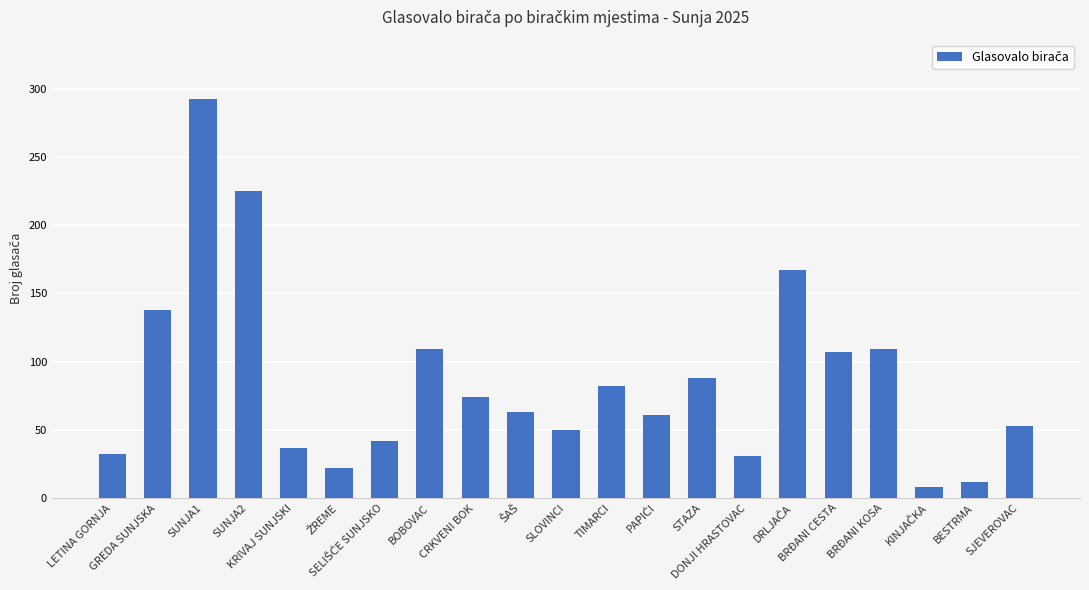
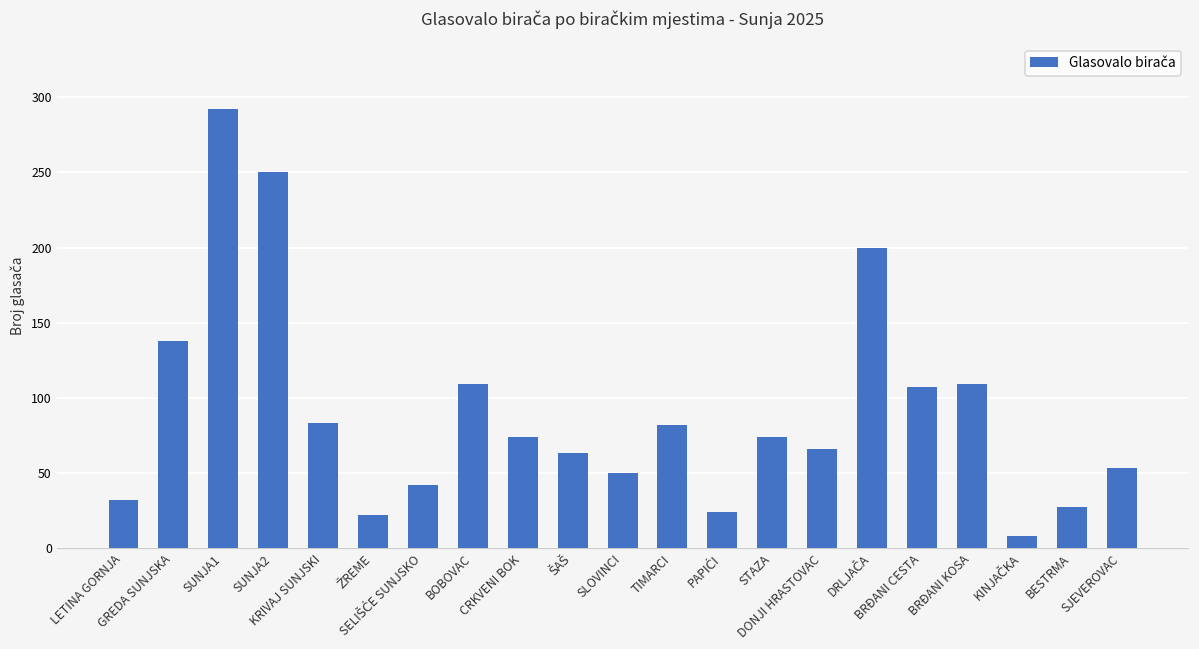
SUNJA2: 225 -> 250
KRIVAJ SUNJSKI: 37 -> 83
PAPIĆI: 61 -> 24
STAZA: 88 -> 74
DONJI HRASTOVAC: 31 -> 66
DRLJAČA: 167 -> 200
BESTRMA: 12 -> 27
